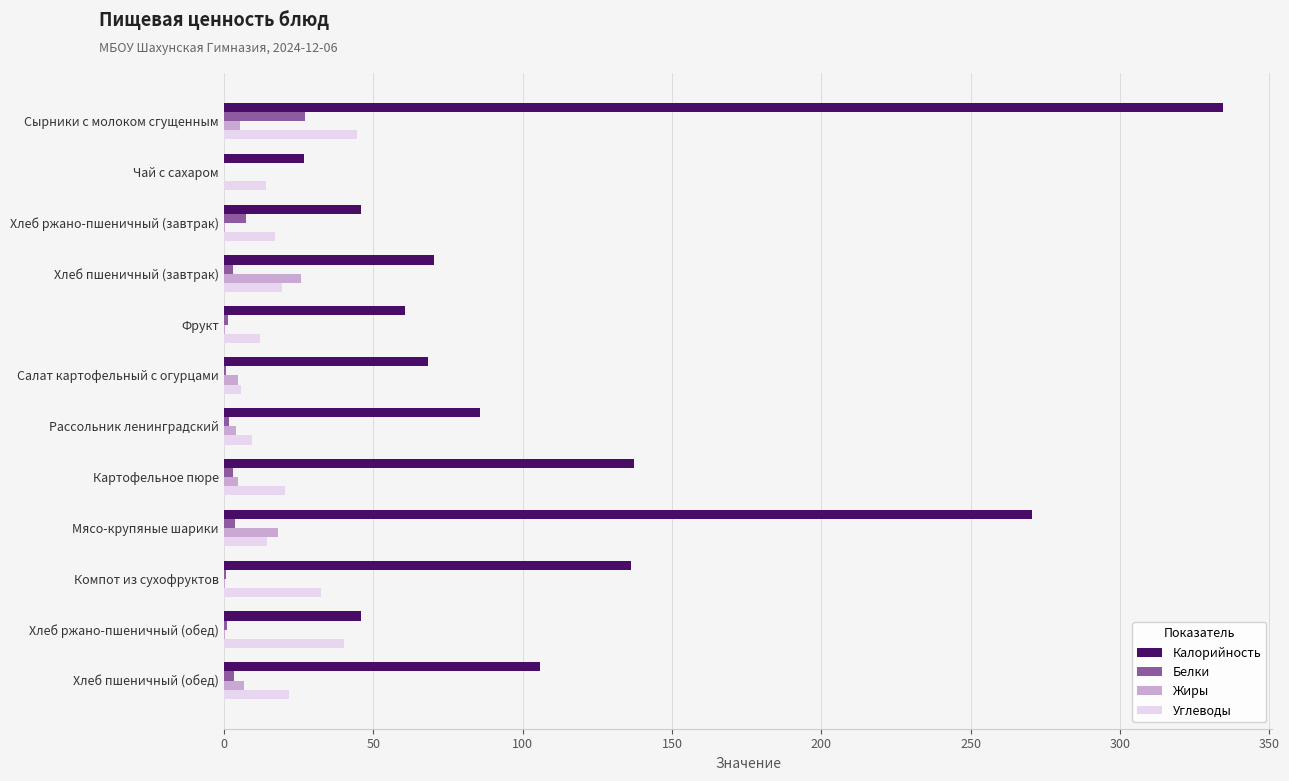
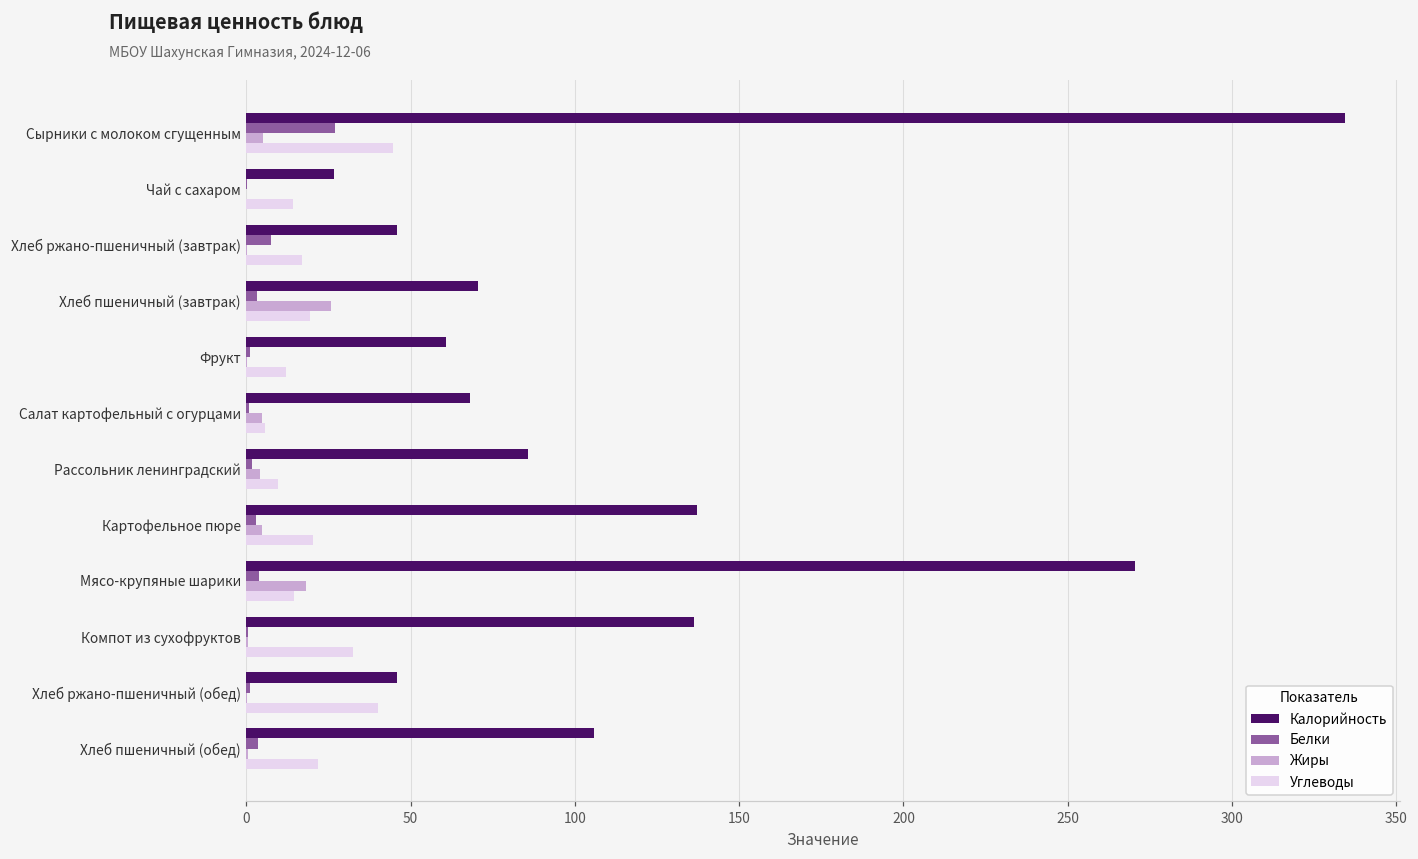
Жиры, Хлеб пшеничный (обед): 7 -> 0
